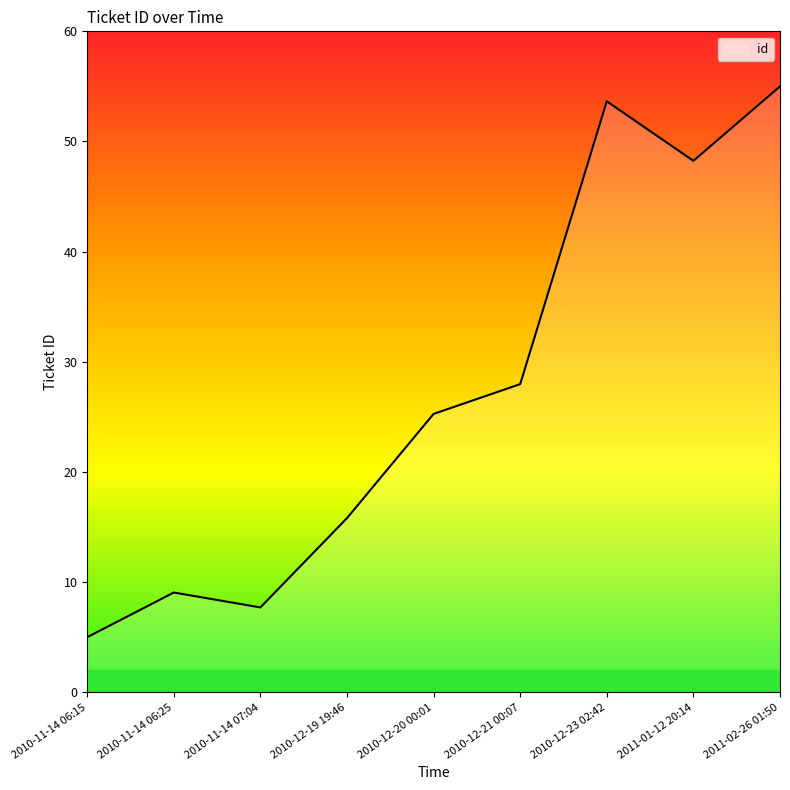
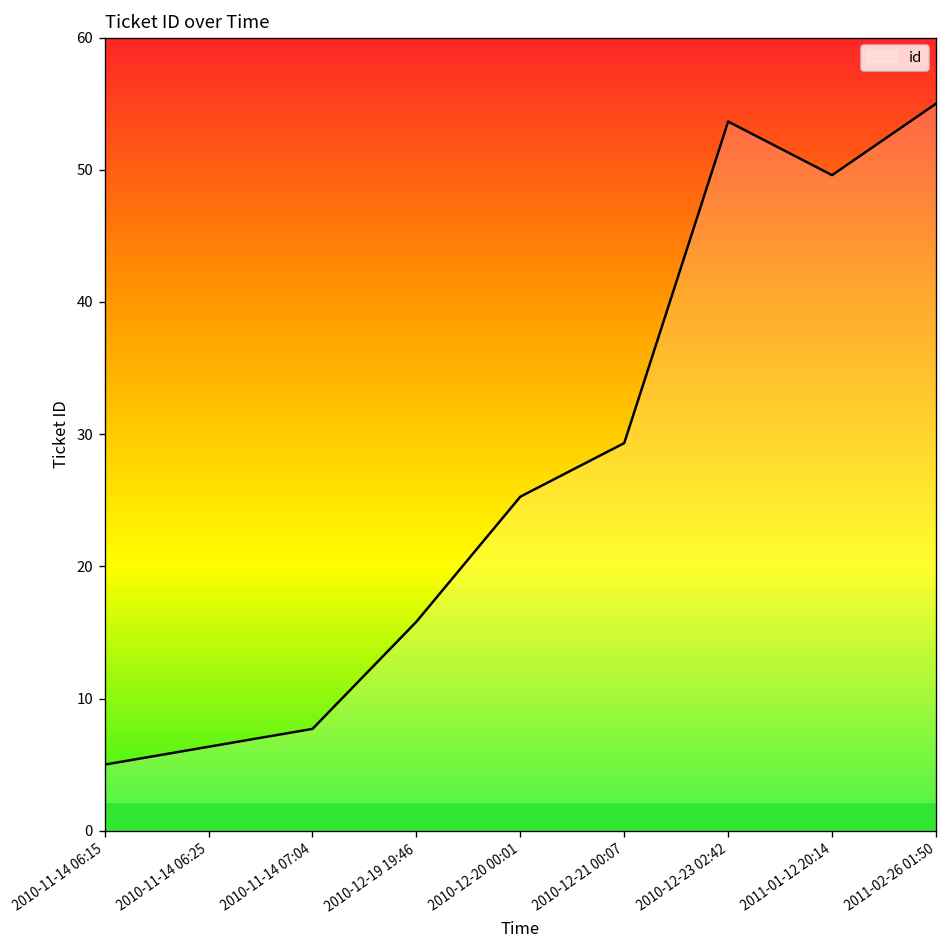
2010-11-14 06:25: 9.1 -> 6.4
2010-12-21 00:07: 28.0 -> 29.3
2011-01-12 20:14: 48.2 -> 49.6
